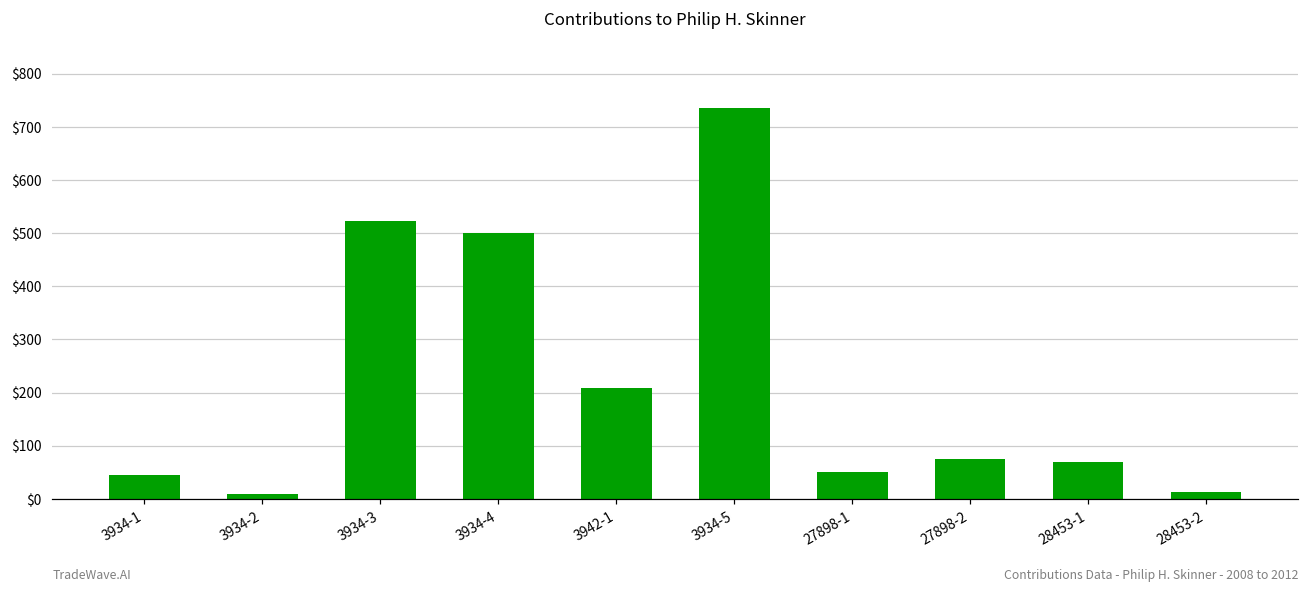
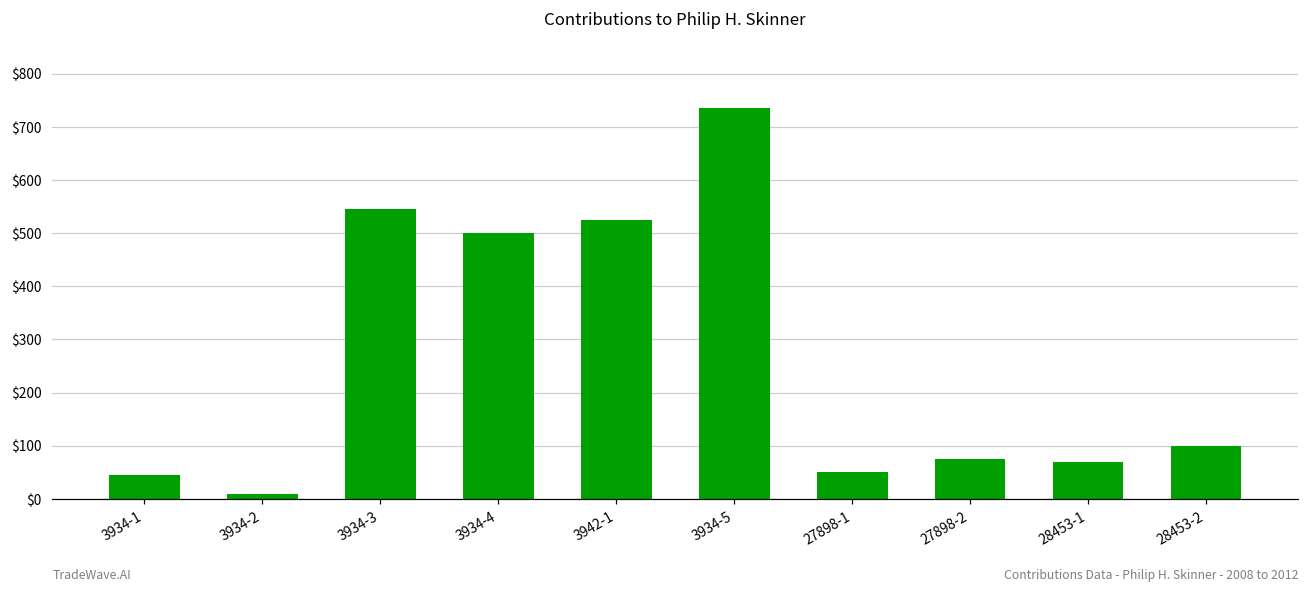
3934-3: $520 -> $550
3942-1: $210 -> $530
28453-2: $10 -> $100
